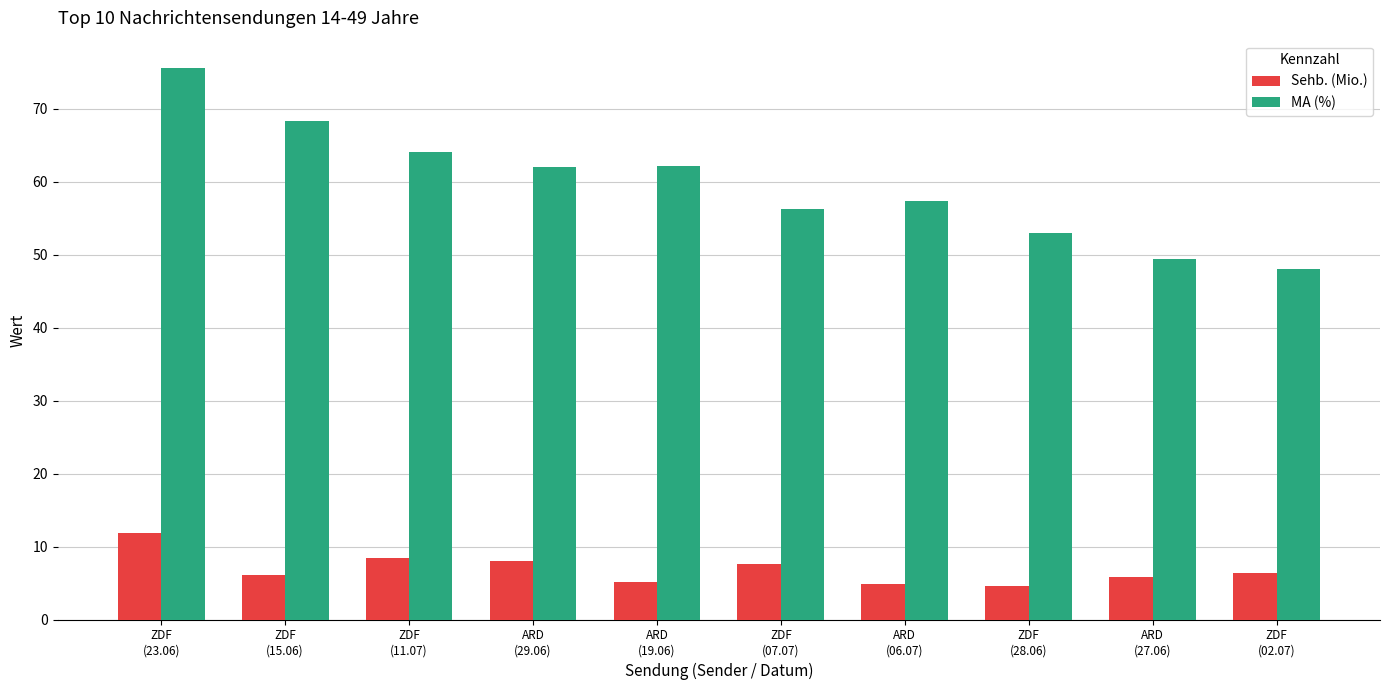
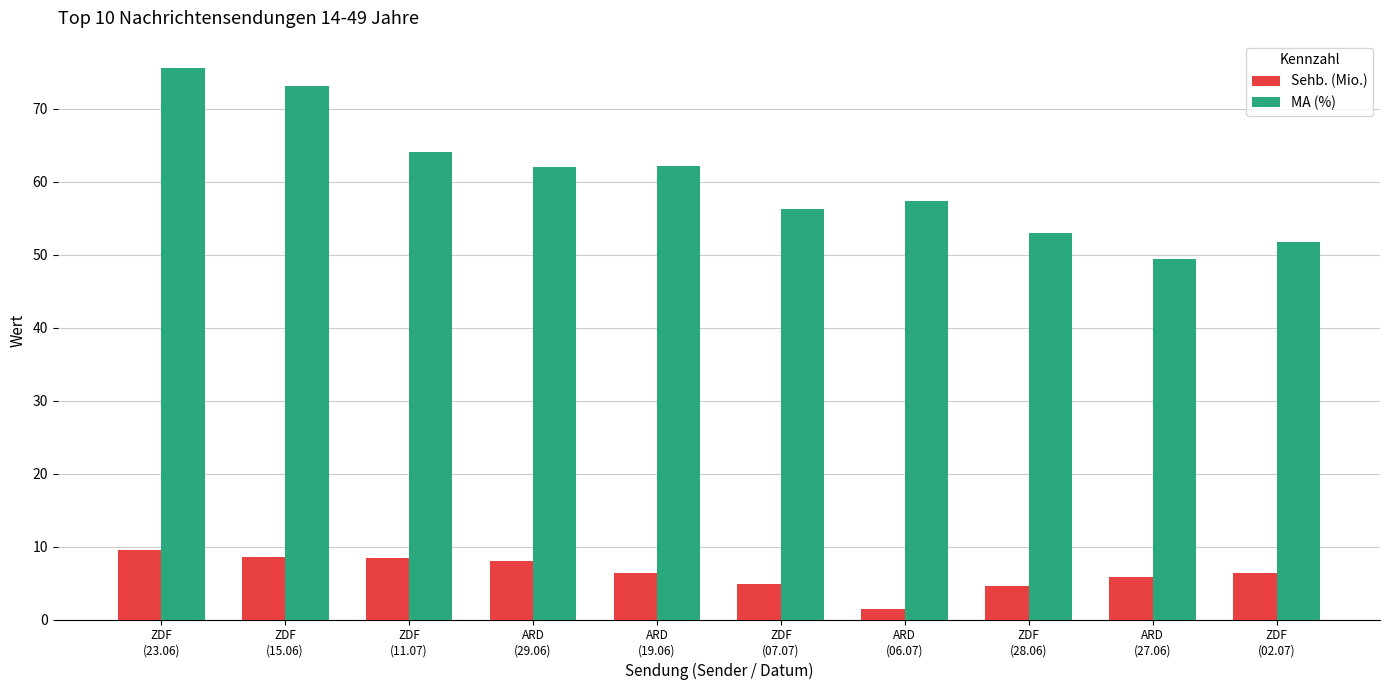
Sehb. (Mio.), ZDF (23.06): 12 -> 10
Sehb. (Mio.), ZDF (15.06): 6 -> 9
MA (%), ZDF (15.06): 68 -> 73
Sehb. (Mio.), ARD (19.06): 5 -> 6
Sehb. (Mio.), ZDF (07.07): 8 -> 5
Sehb. (Mio.), ARD (06.07): 5 -> 1
MA (%), ZDF (02.07): 48 -> 52
